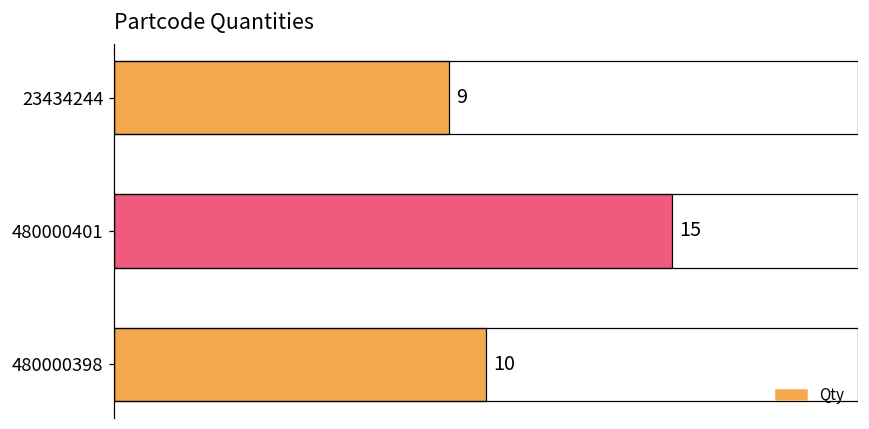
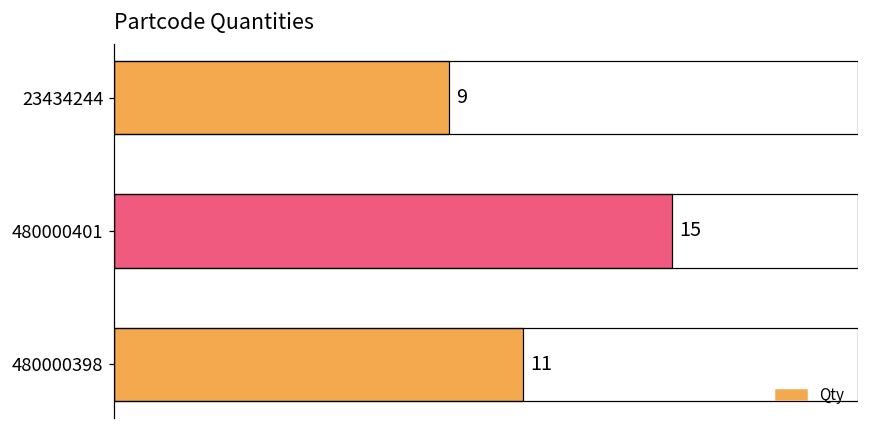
480000398: 10 -> 11
